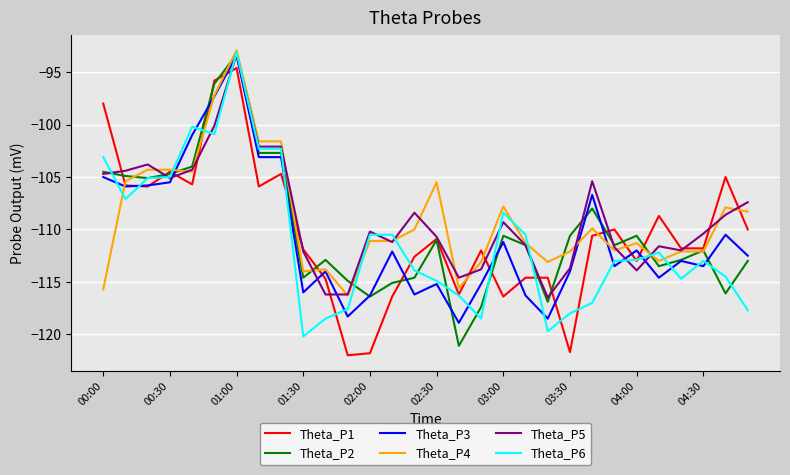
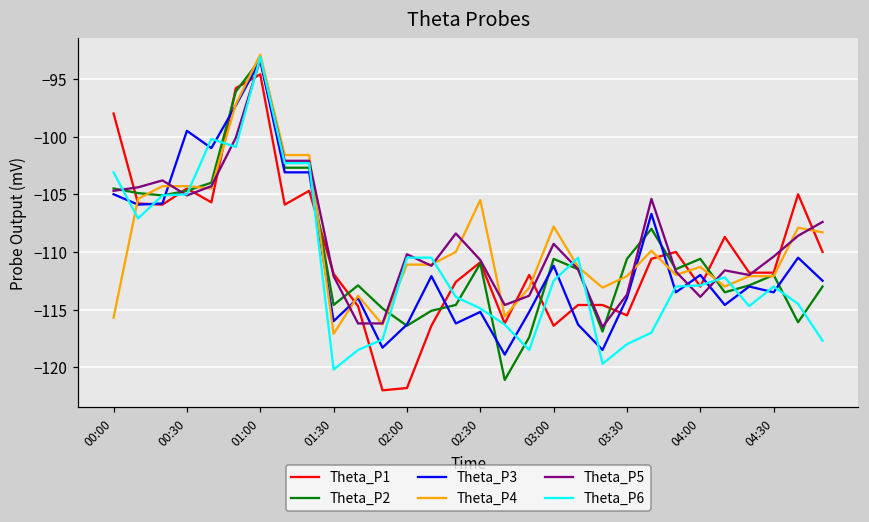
Theta_P3, 00:30: -105.5 -> -99.5
Theta_P4, 01:30: -114.0 -> -117.1
Theta_P6, 03:00: -108.4 -> -112.5
Theta_P1, 03:30: -121.7 -> -115.5
